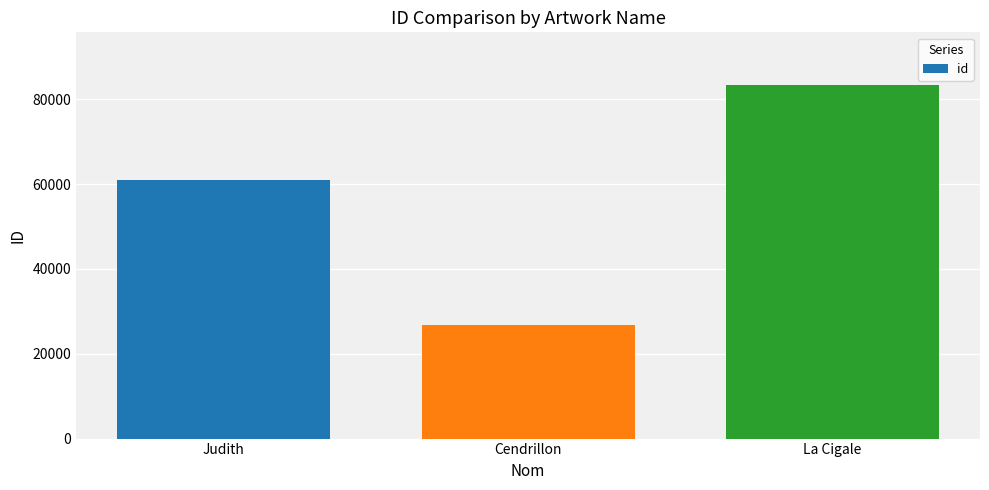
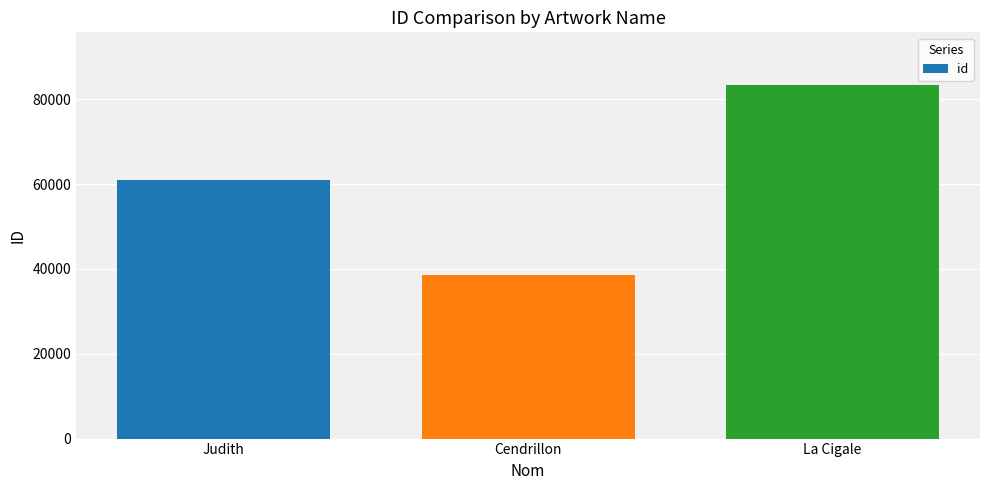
Cendrillon: 27000 -> 39000
